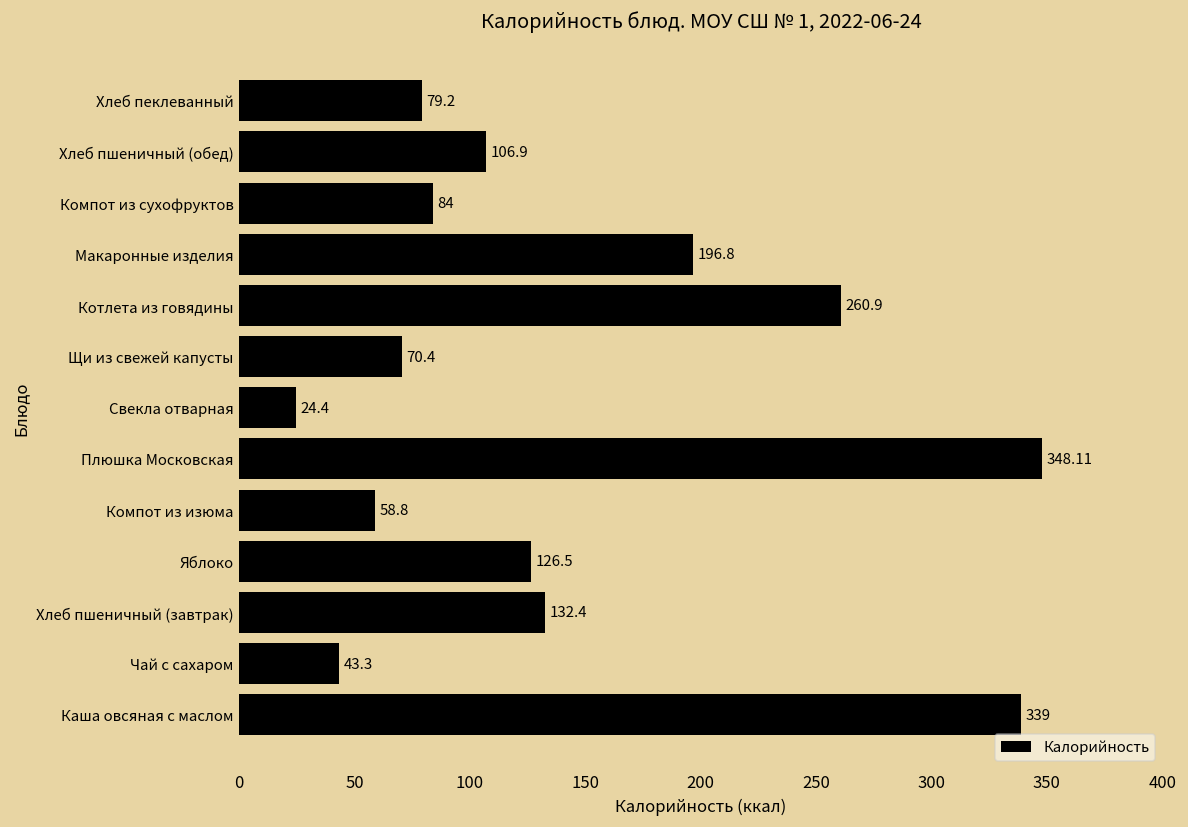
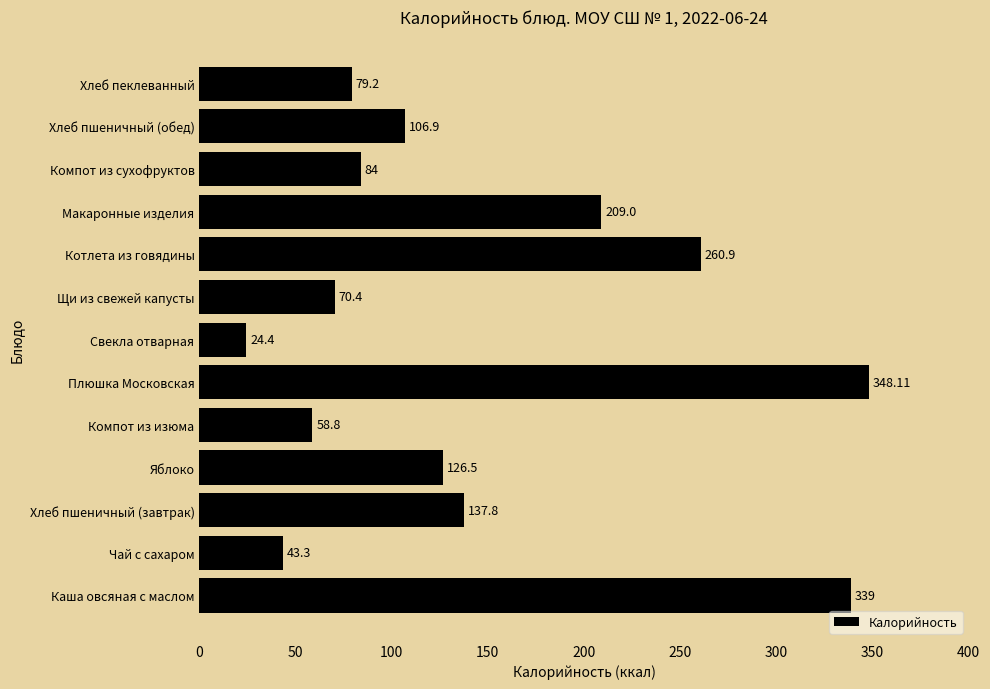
Макаронные изделия: 196.8 -> 209.0
Хлеб пшеничный (завтрак): 132.4 -> 137.8
